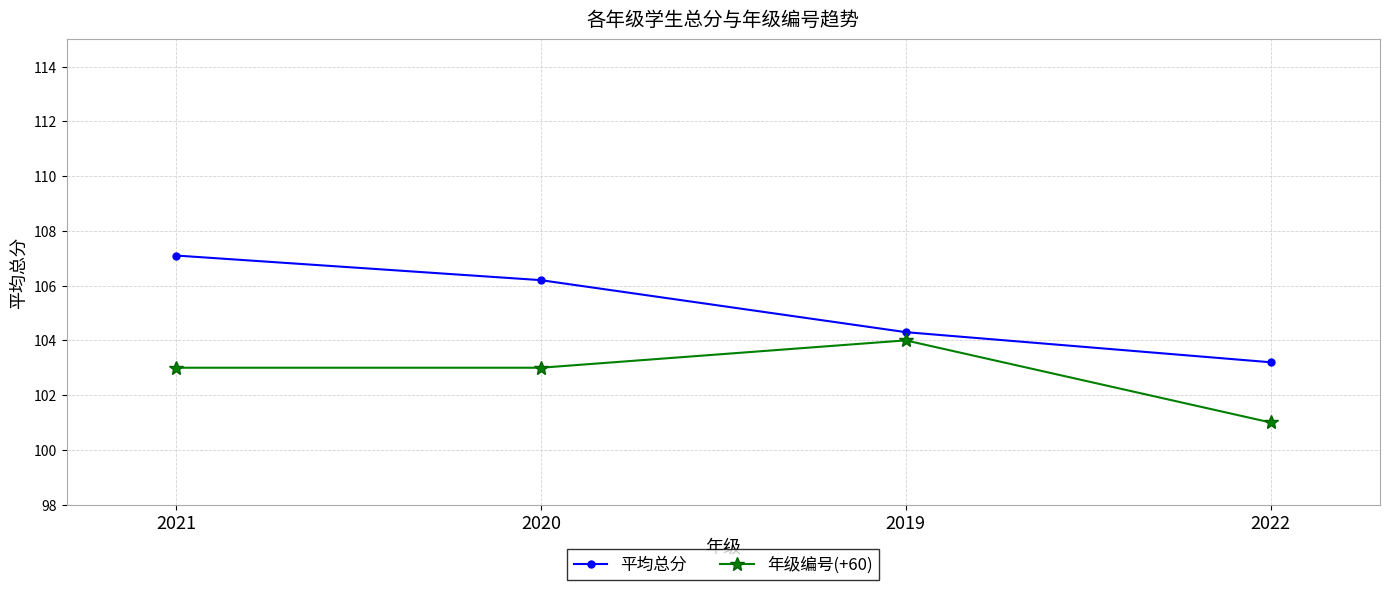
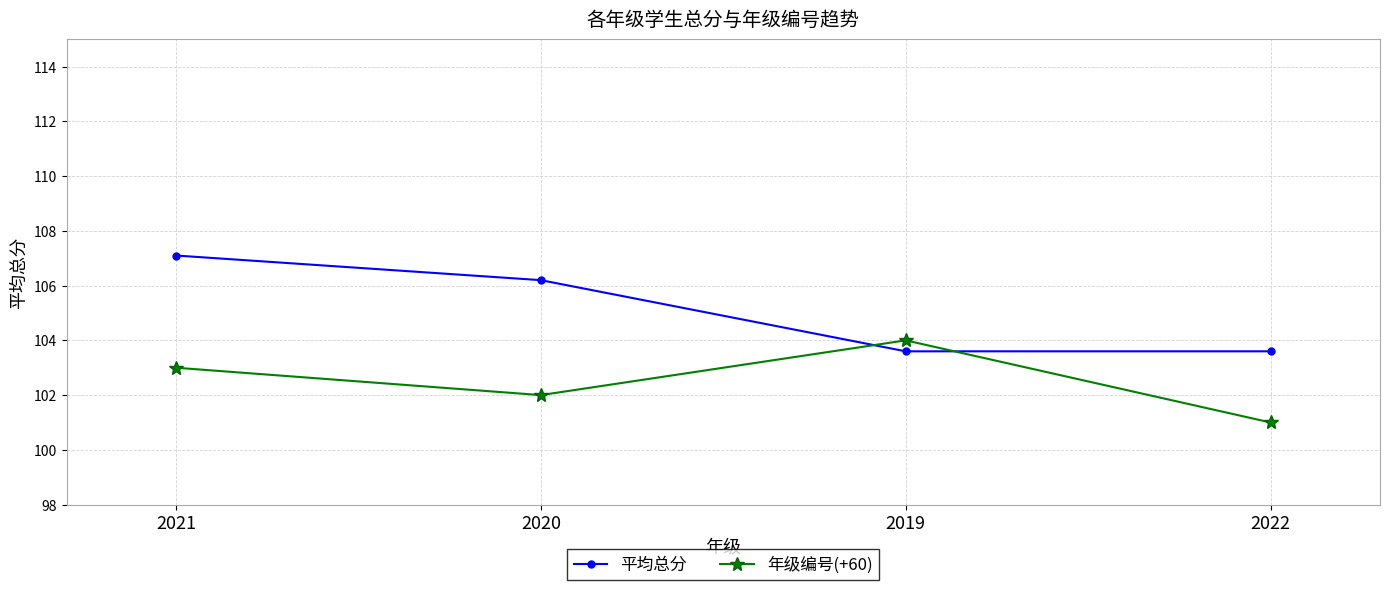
年级编号(+60), 2020: 103.0 -> 102.0
平均总分, 2019: 104.3 -> 103.6
平均总分, 2022: 103.2 -> 103.6
